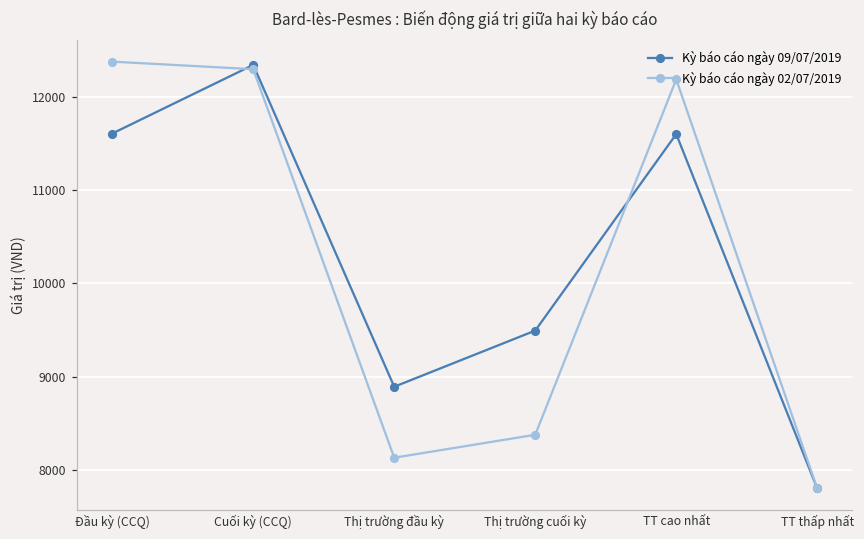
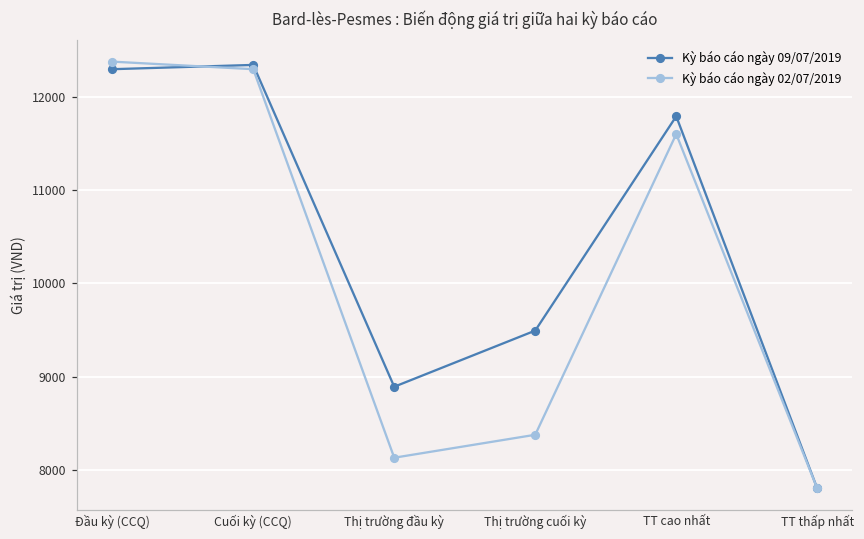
Kỳ báo cáo ngày 09/07/2019, Đầu kỳ (CCQ): 11600 -> 12300
Kỳ báo cáo ngày 09/07/2019, TT cao nhất: 11600 -> 11800
Kỳ báo cáo ngày 02/07/2019, TT cao nhất: 12200 -> 11600
